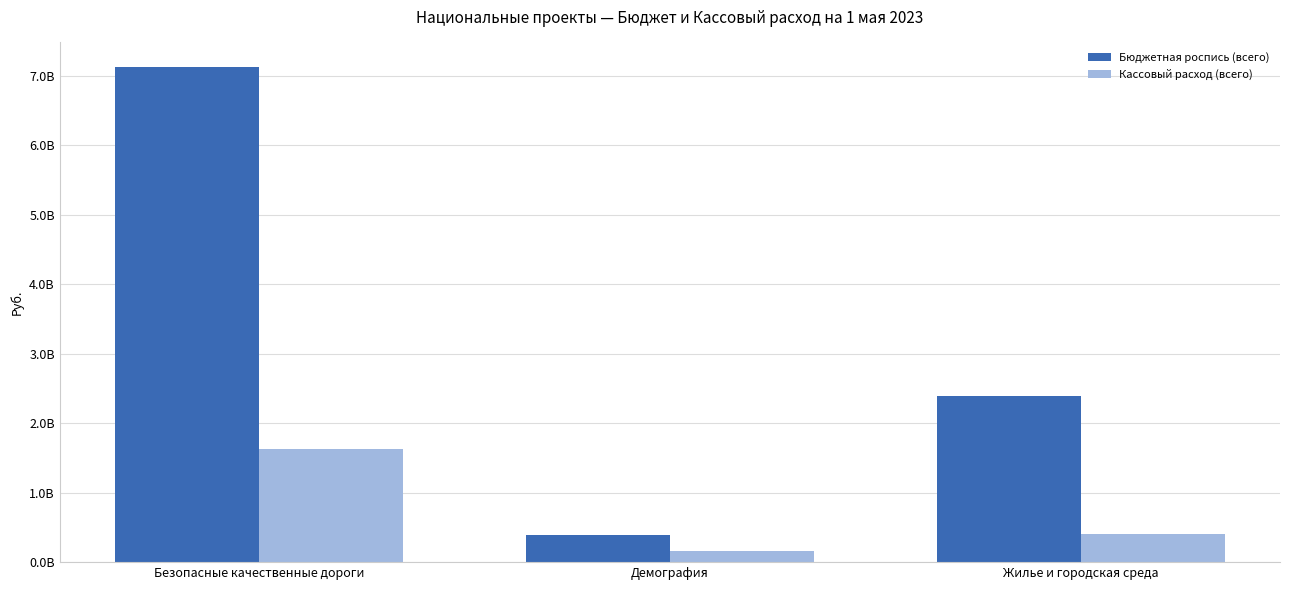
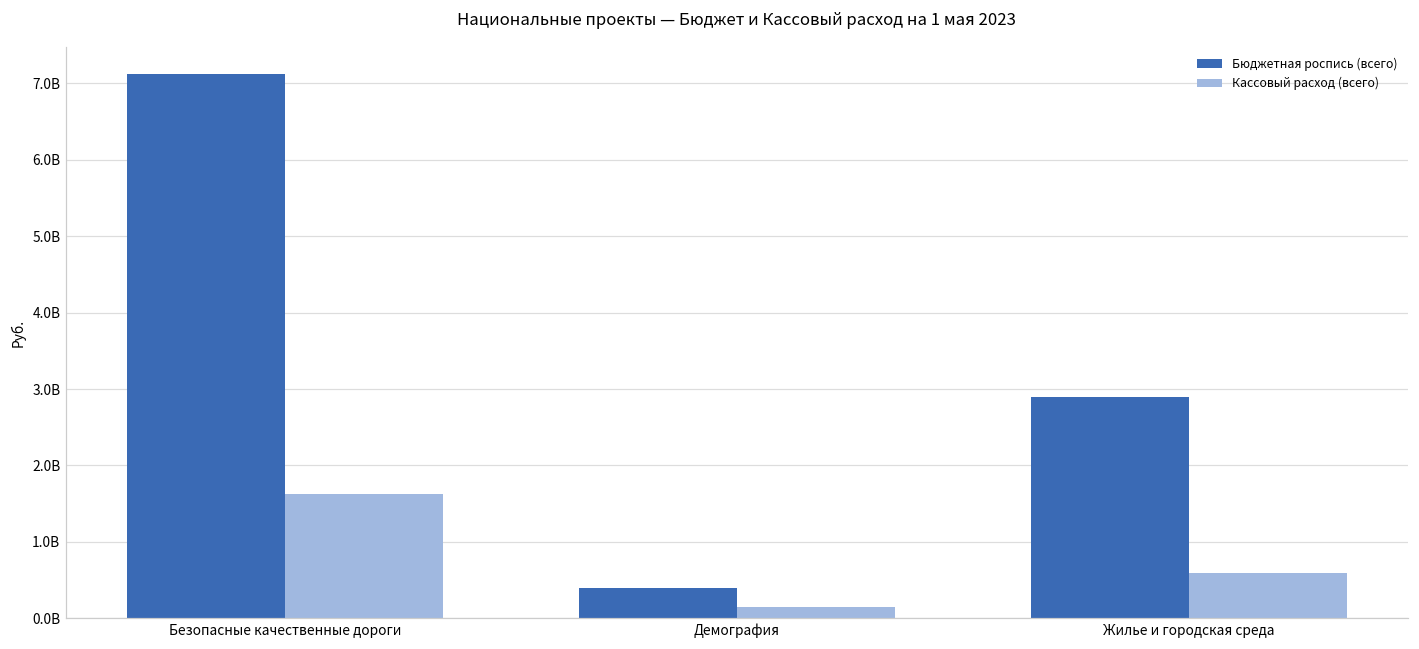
Бюджетная роспись (всего), Жилье и городская среда: 2400000000 -> 2900000000
Кассовый расход (всего), Жилье и городская среда: 400000000 -> 600000000
